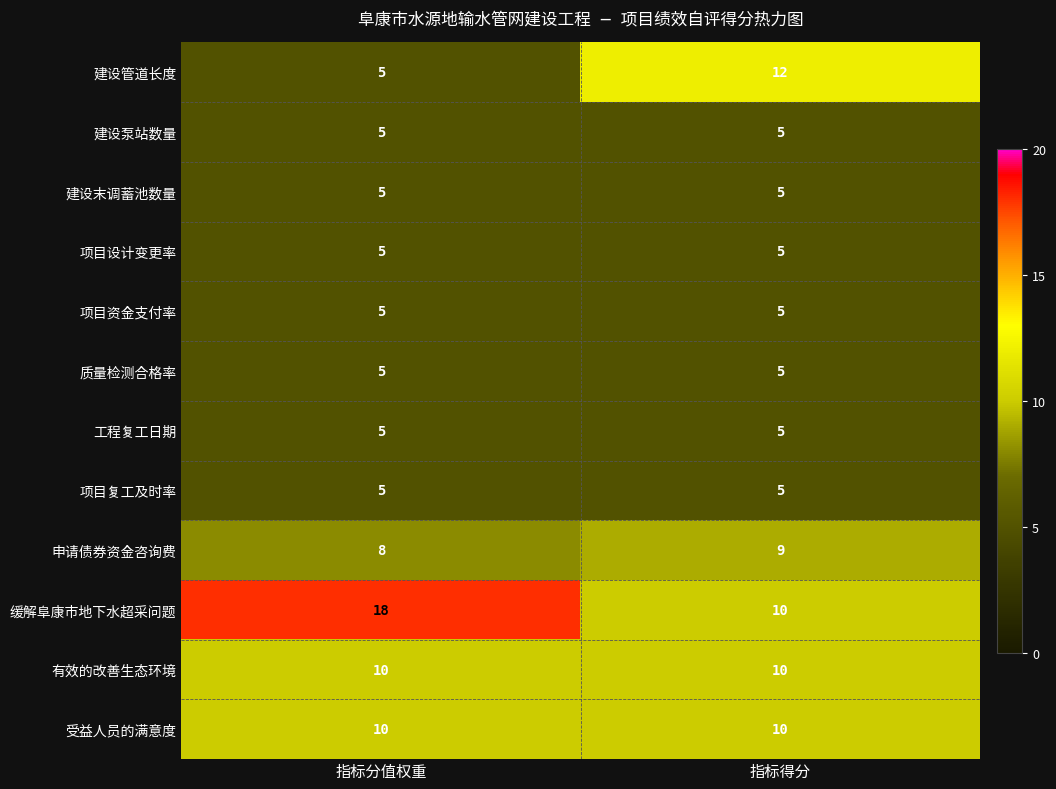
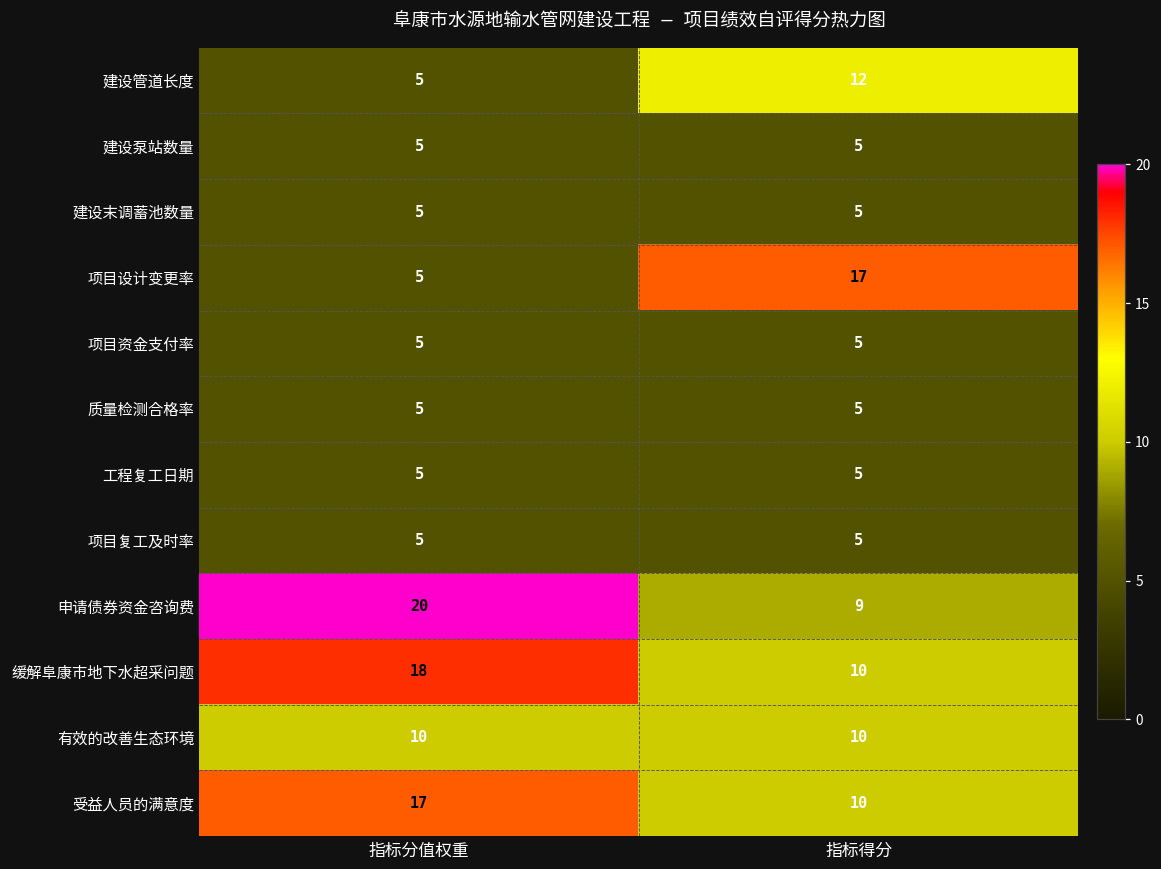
项目设计变更率, 指标得分: 5 -> 17
申请债券资金咨询费, 指标分值权重: 8 -> 20
受益人员的满意度, 指标分值权重: 10 -> 17
